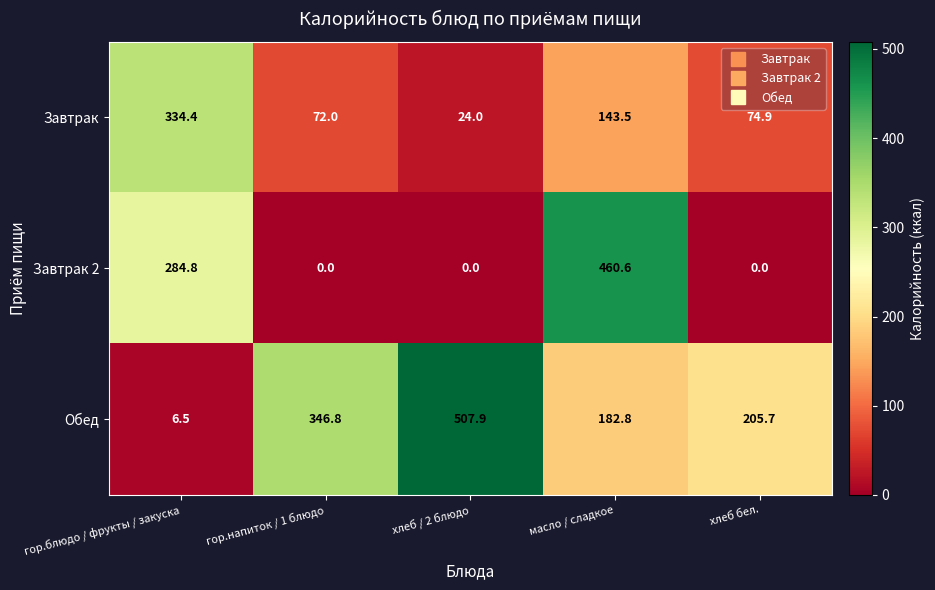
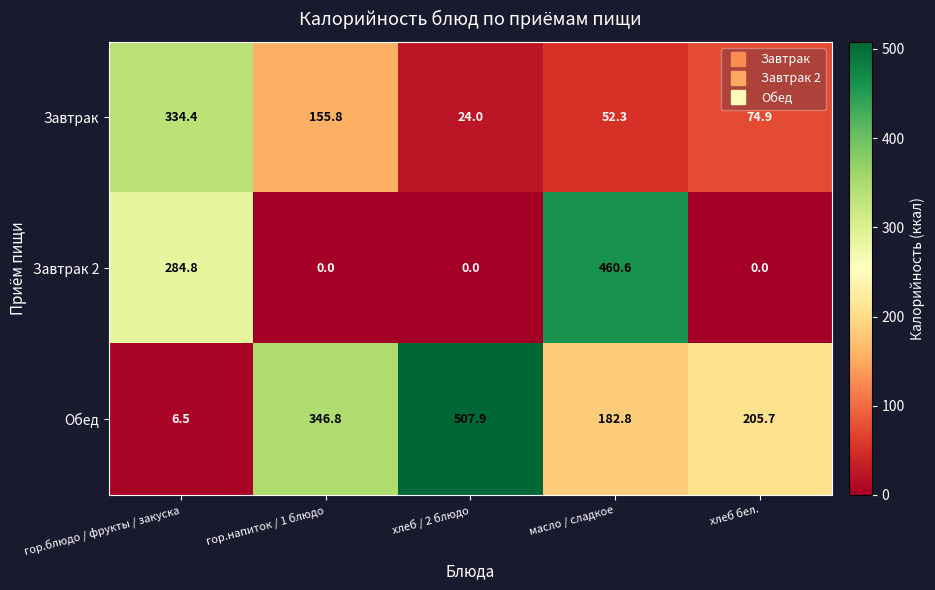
Завтрак, гор.напиток / 1 блюдо: 72.0 -> 155.8
Завтрак, масло / сладкое: 143.5 -> 52.3
